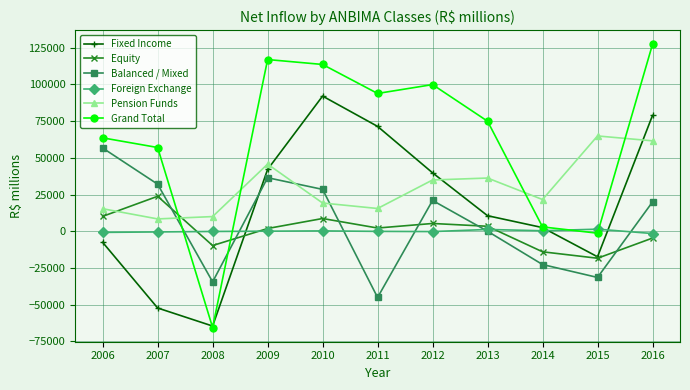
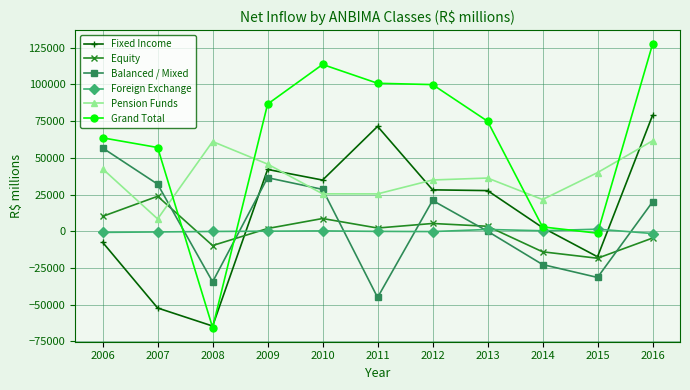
Pension Funds, 2006: 15000 -> 42000
Pension Funds, 2008: 10000 -> 61000
Grand Total, 2009: 117000 -> 87000
Fixed Income, 2010: 92000 -> 35000
Pension Funds, 2010: 19000 -> 25000
Pension Funds, 2011: 15000 -> 25000
Grand Total, 2011: 94000 -> 101000
Fixed Income, 2012: 40000 -> 28000
Fixed Income, 2013: 11000 -> 28000
Pension Funds, 2015: 65000 -> 40000
